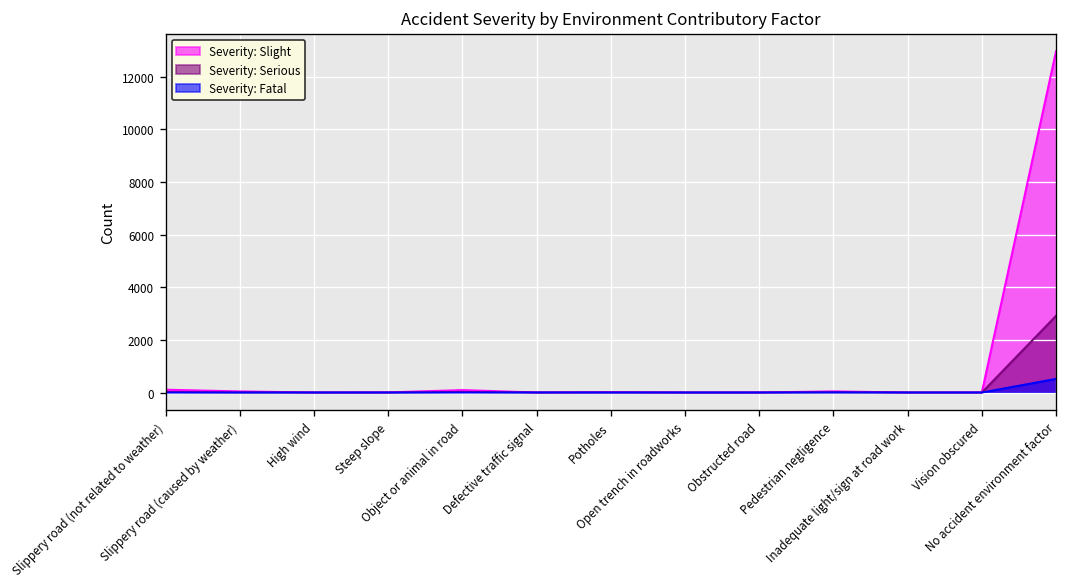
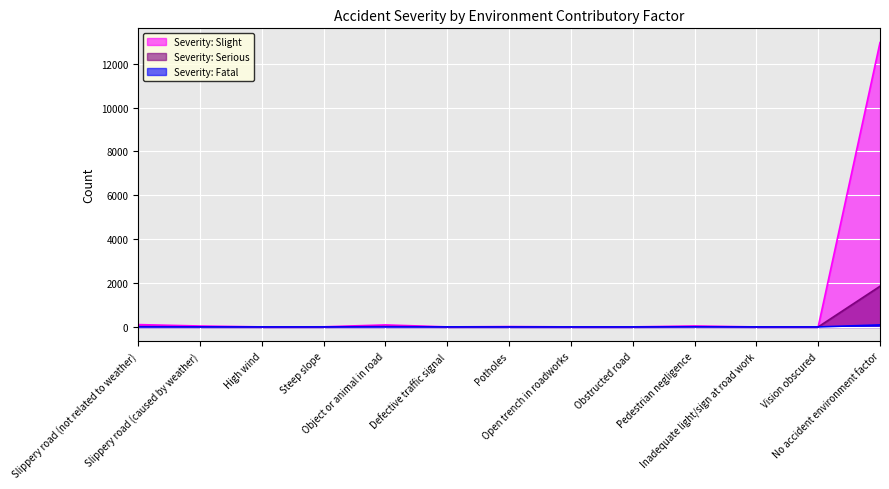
Severity: Serious, No accident environment factor: 2900 -> 1900
Severity: Fatal, No accident environment factor: 500 -> 100
